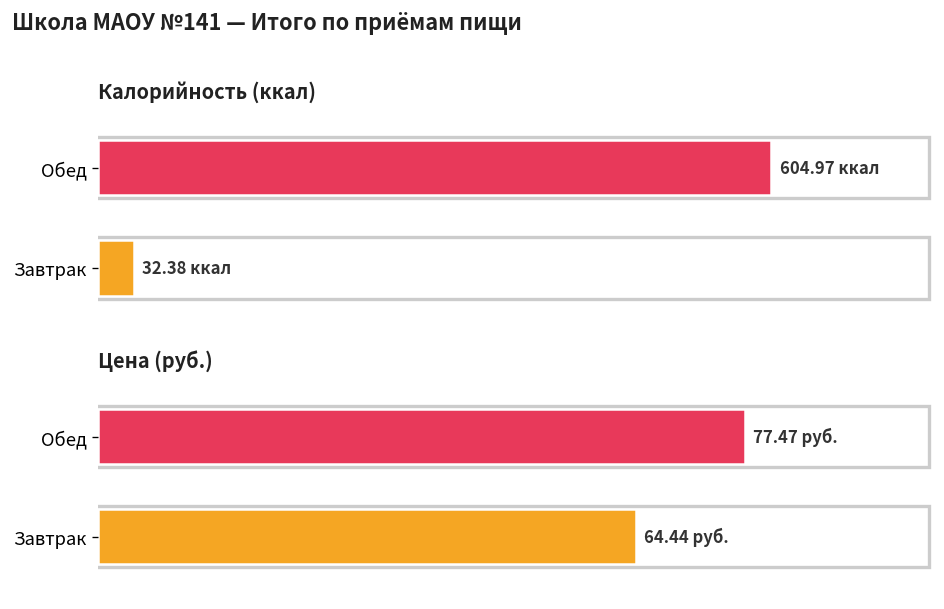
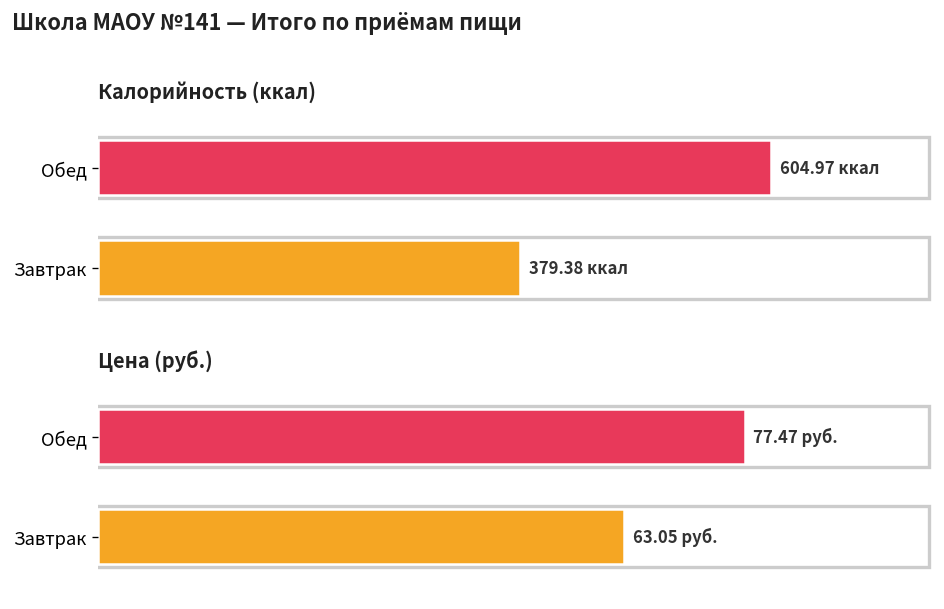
Калорийность (ккал), Завтрак: 32.38 -> 379.38
Цена (руб.), Завтрак: 64.44 -> 63.05
